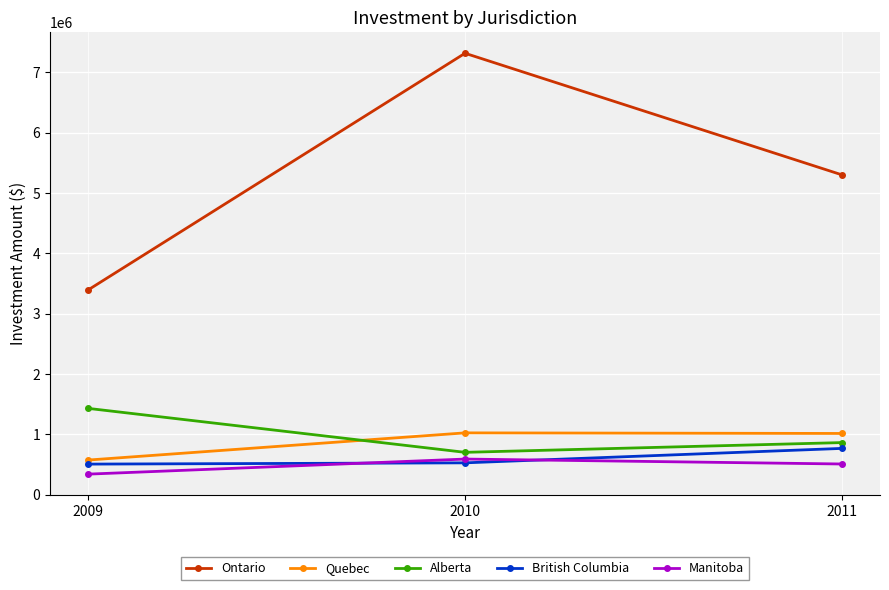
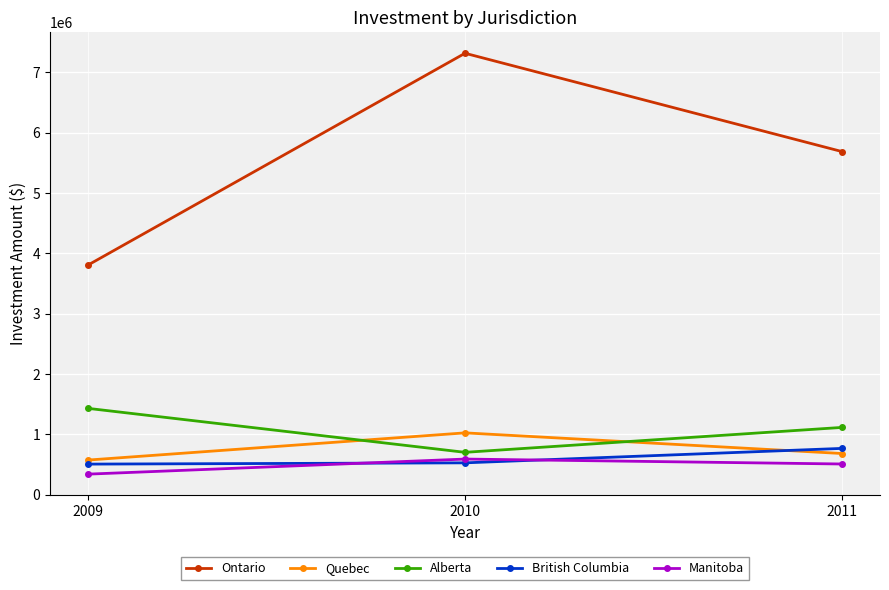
Ontario, 2009: 3400000 -> 3800000
Ontario, 2011: 5300000 -> 5700000
Quebec, 2011: 1000000 -> 700000
Alberta, 2011: 900000 -> 1100000
